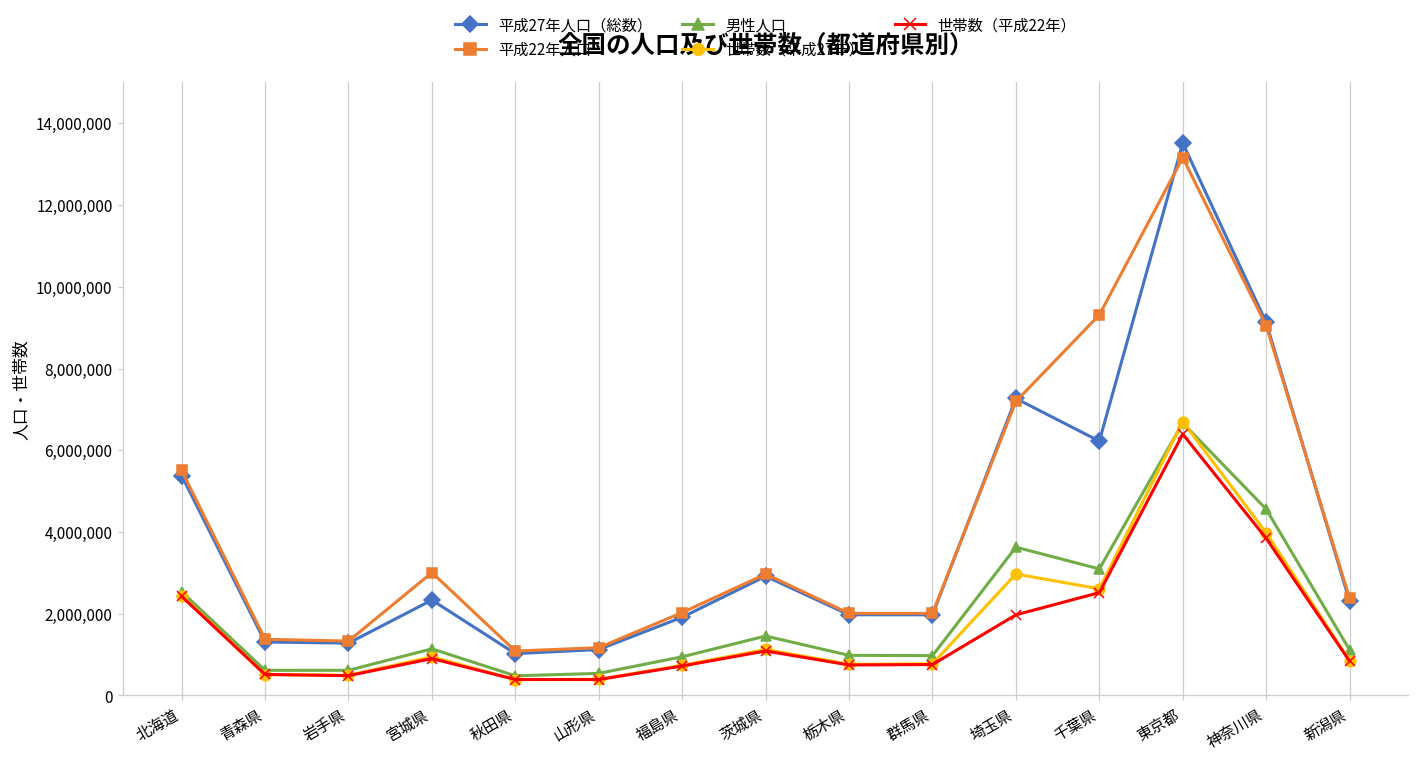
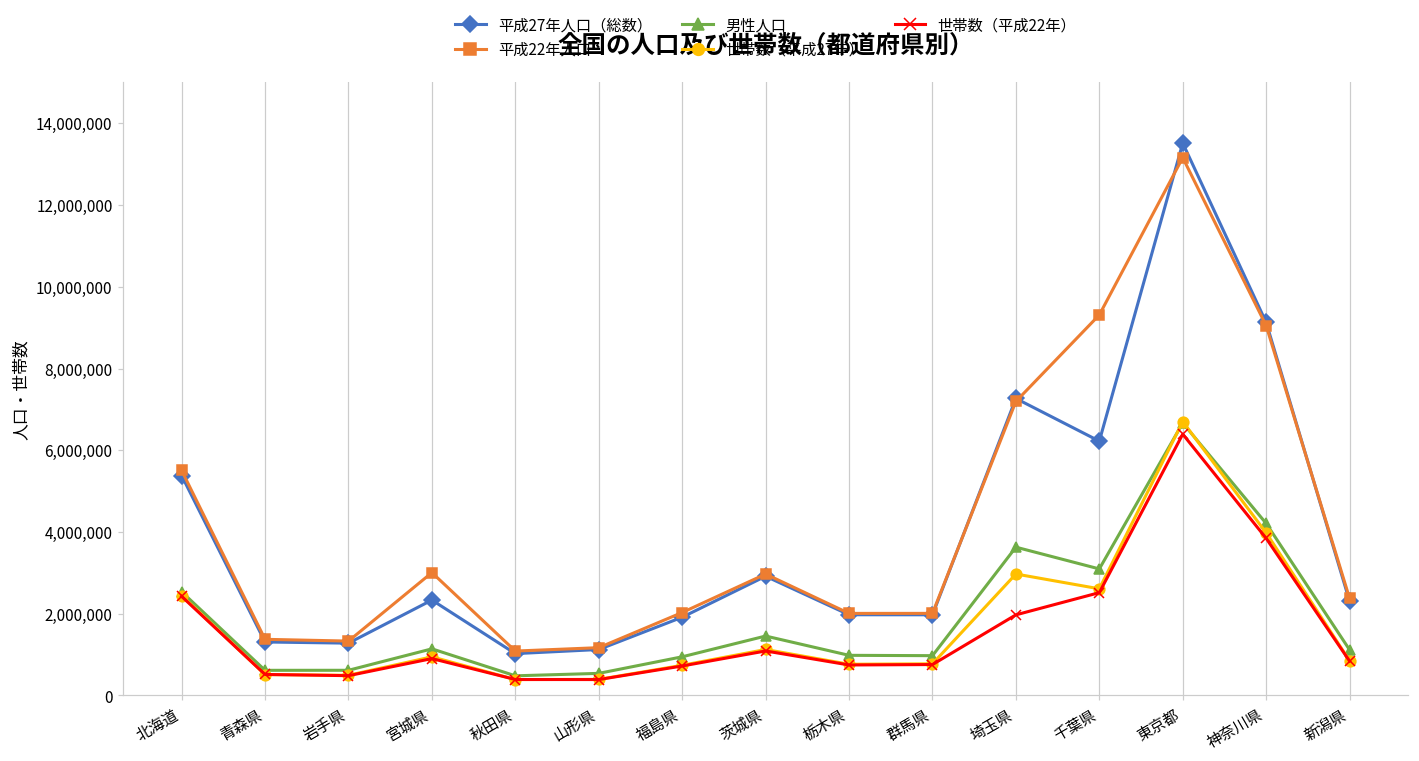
男性人口, 神奈川県: 4,600,000 -> 4,200,000
